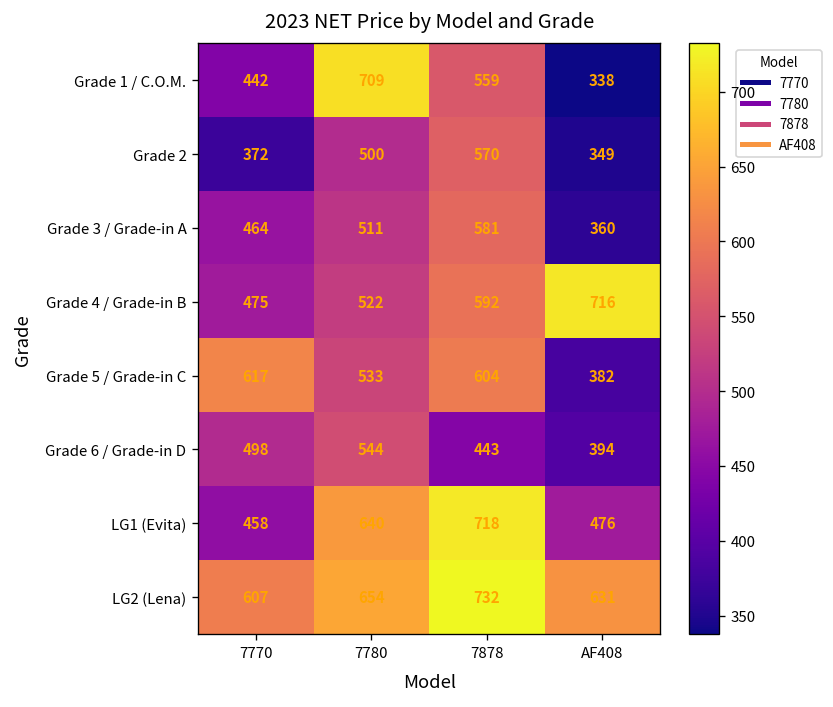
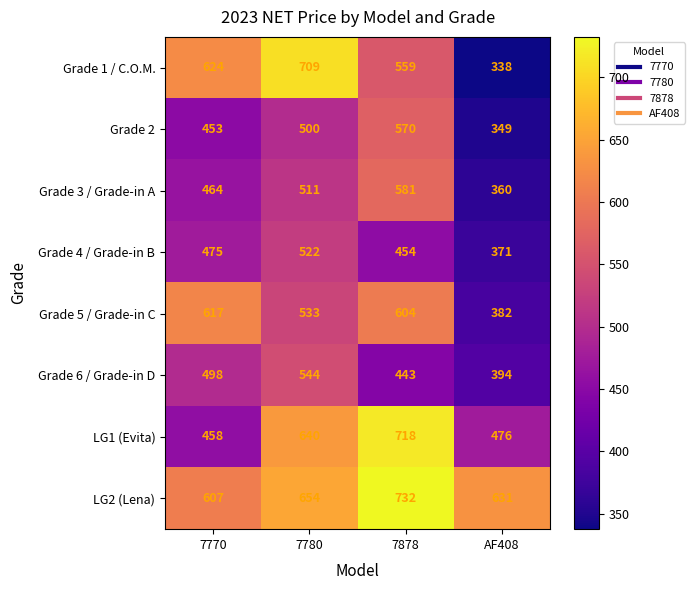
Grade 1 / C.O.M., 7770: 442 -> 624
Grade 2, 7770: 372 -> 453
Grade 4 / Grade-in B, 7878: 592 -> 454
Grade 4 / Grade-in B, AF408: 716 -> 371
